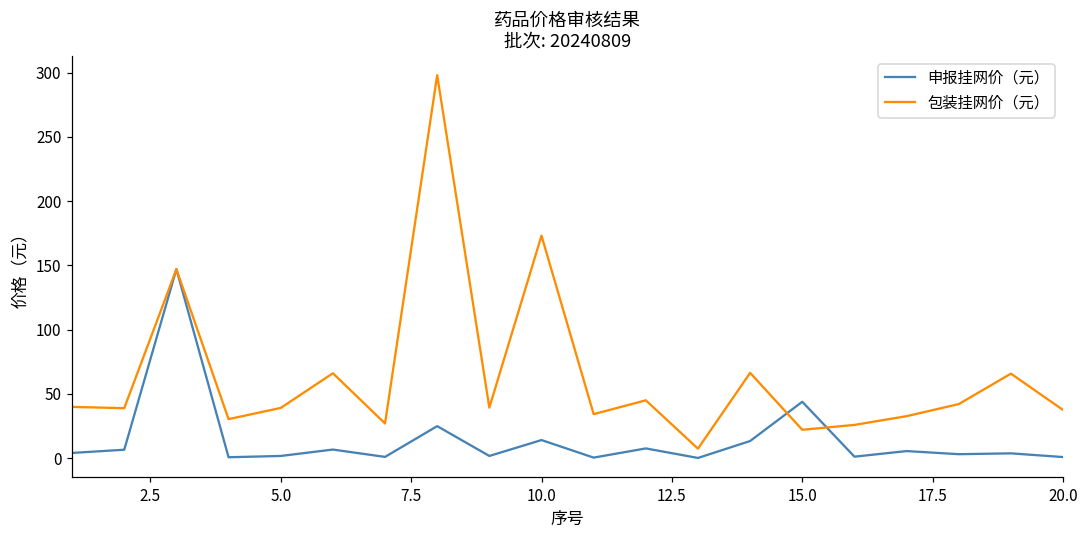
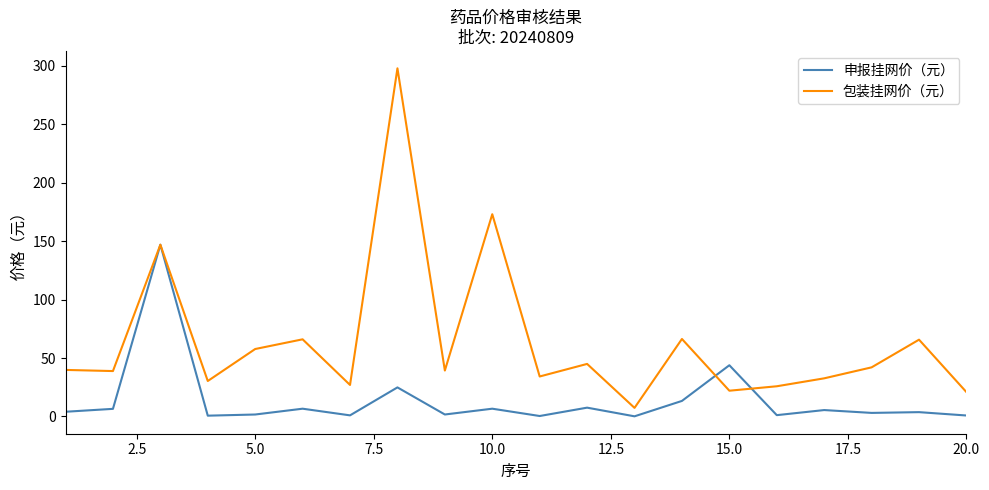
包装挂网价（元）, 5.0: 39 -> 58
申报挂网价（元）, 10.0: 14 -> 7
包装挂网价（元）, 20.0: 37 -> 21
